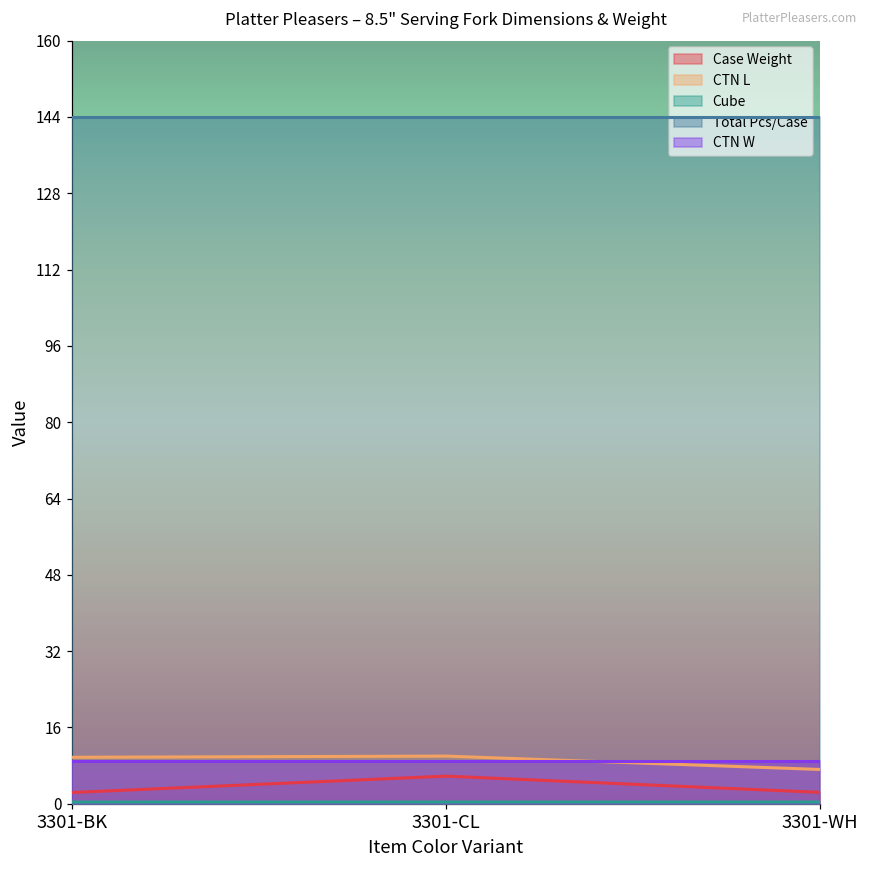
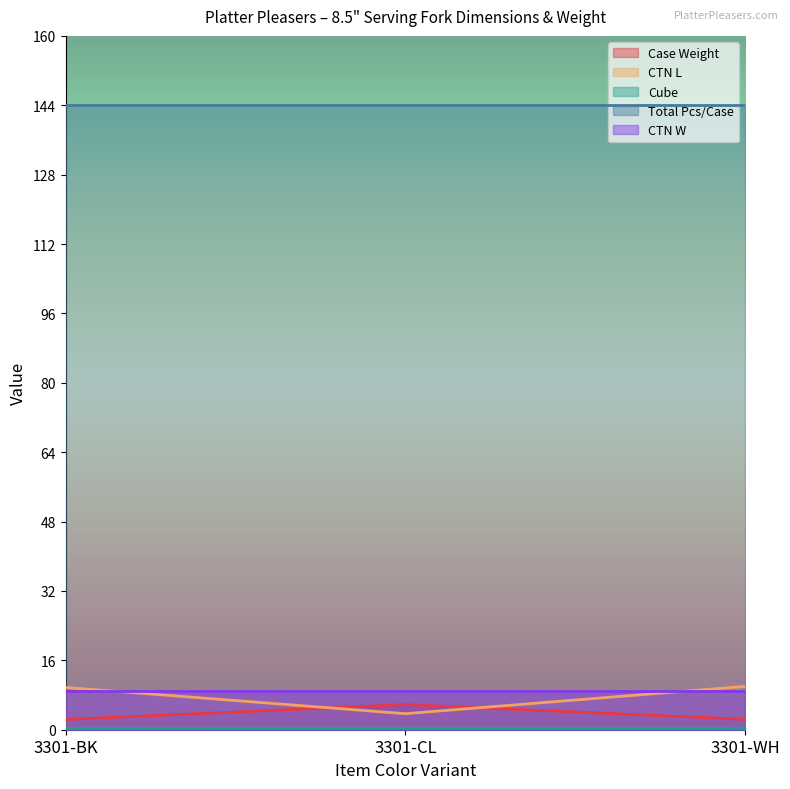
CTN L, 3301-CL: 10 -> 4
CTN L, 3301-WH: 7 -> 10
